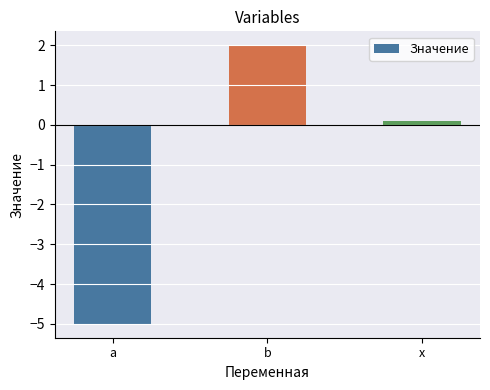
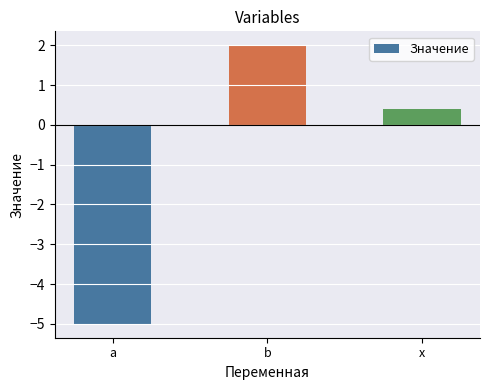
x: 0.1 -> 0.4
